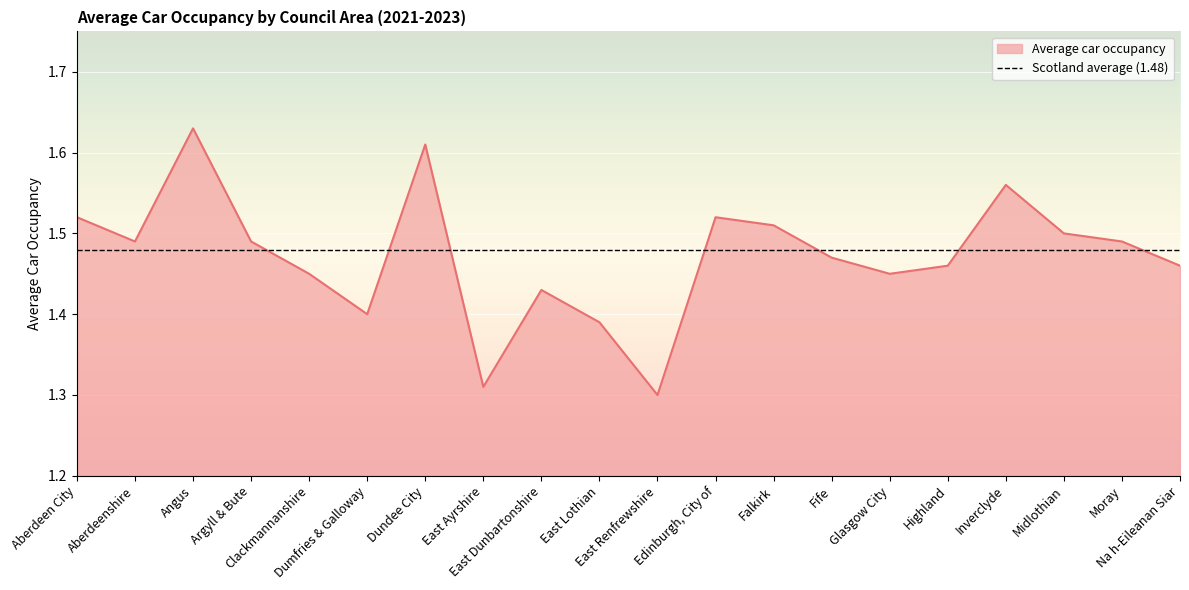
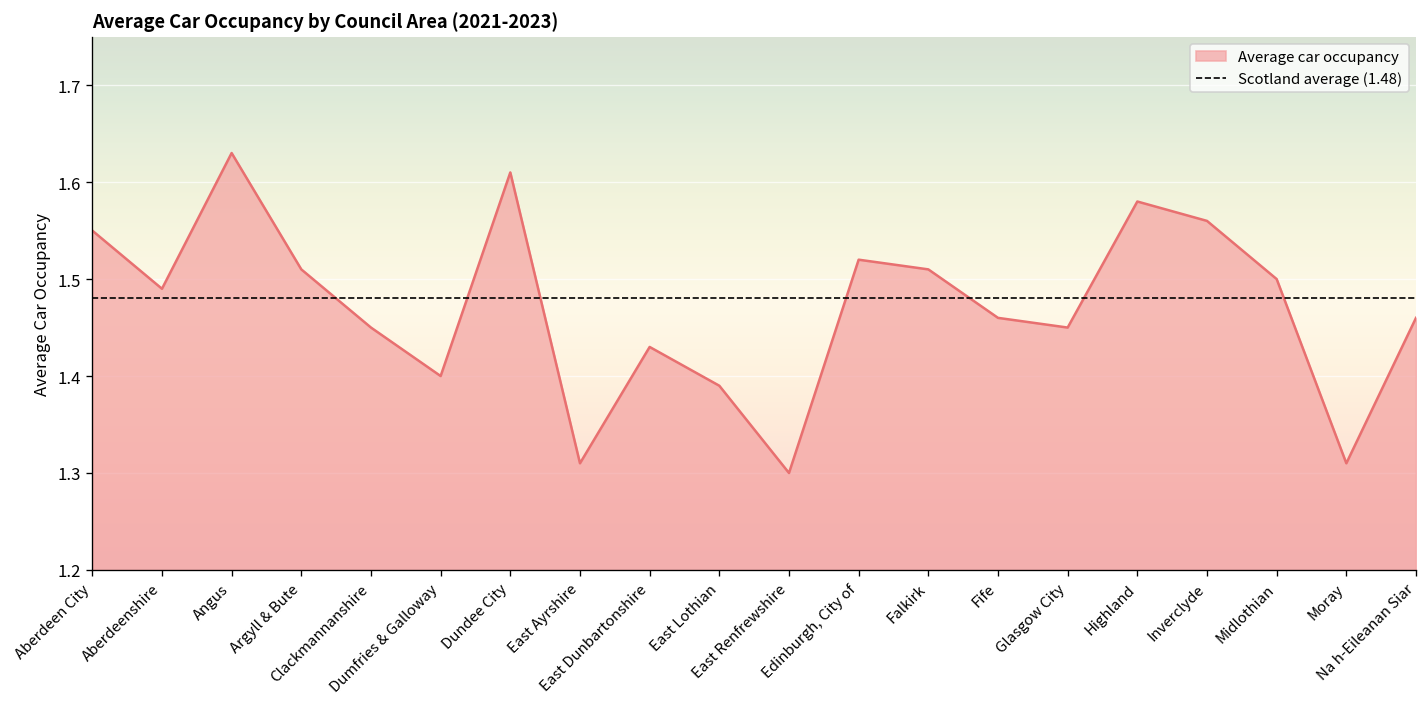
Aberdeen City: 1.52 -> 1.55
Argyll & Bute: 1.49 -> 1.51
Fife: 1.47 -> 1.46
Highland: 1.46 -> 1.58
Moray: 1.49 -> 1.31
